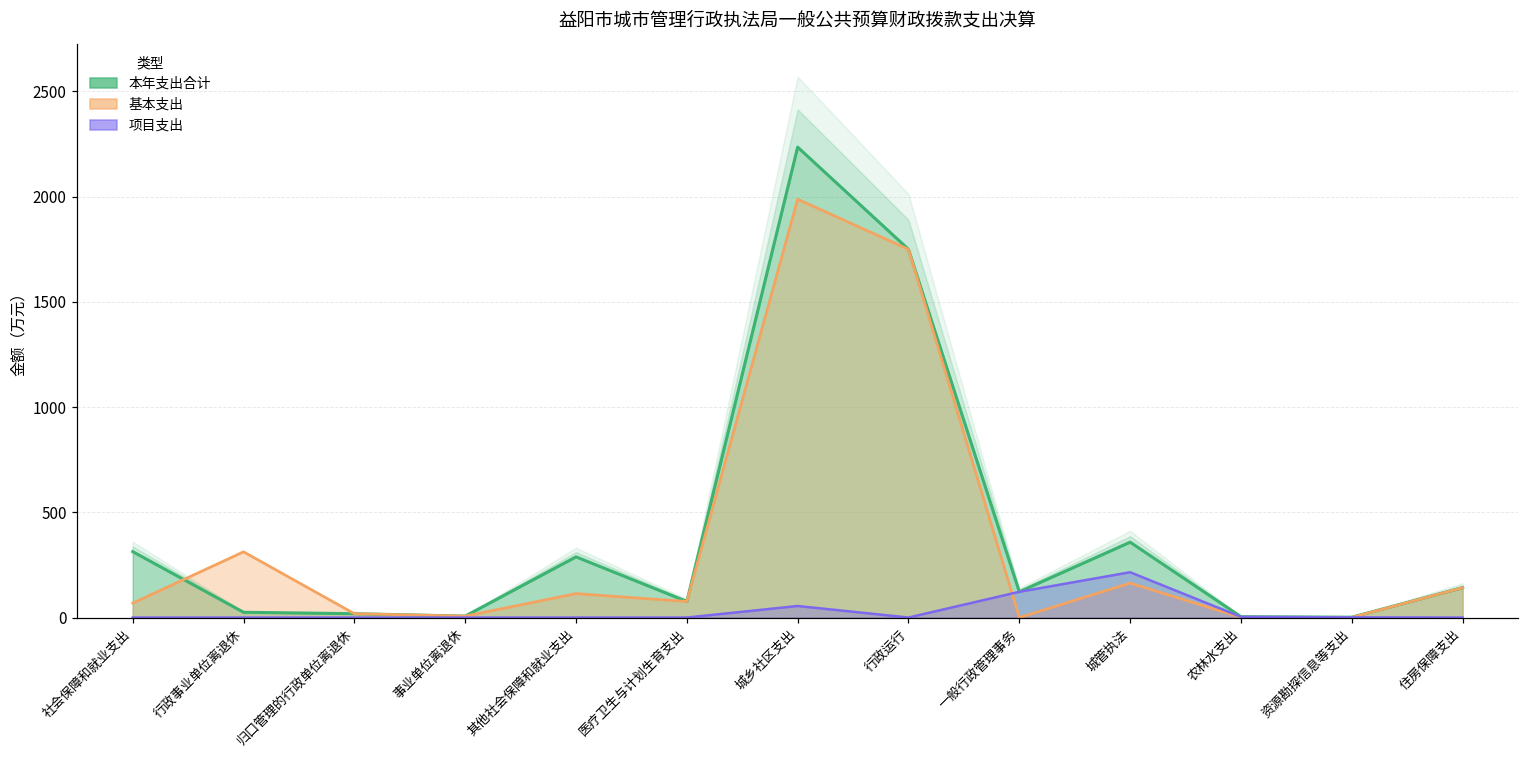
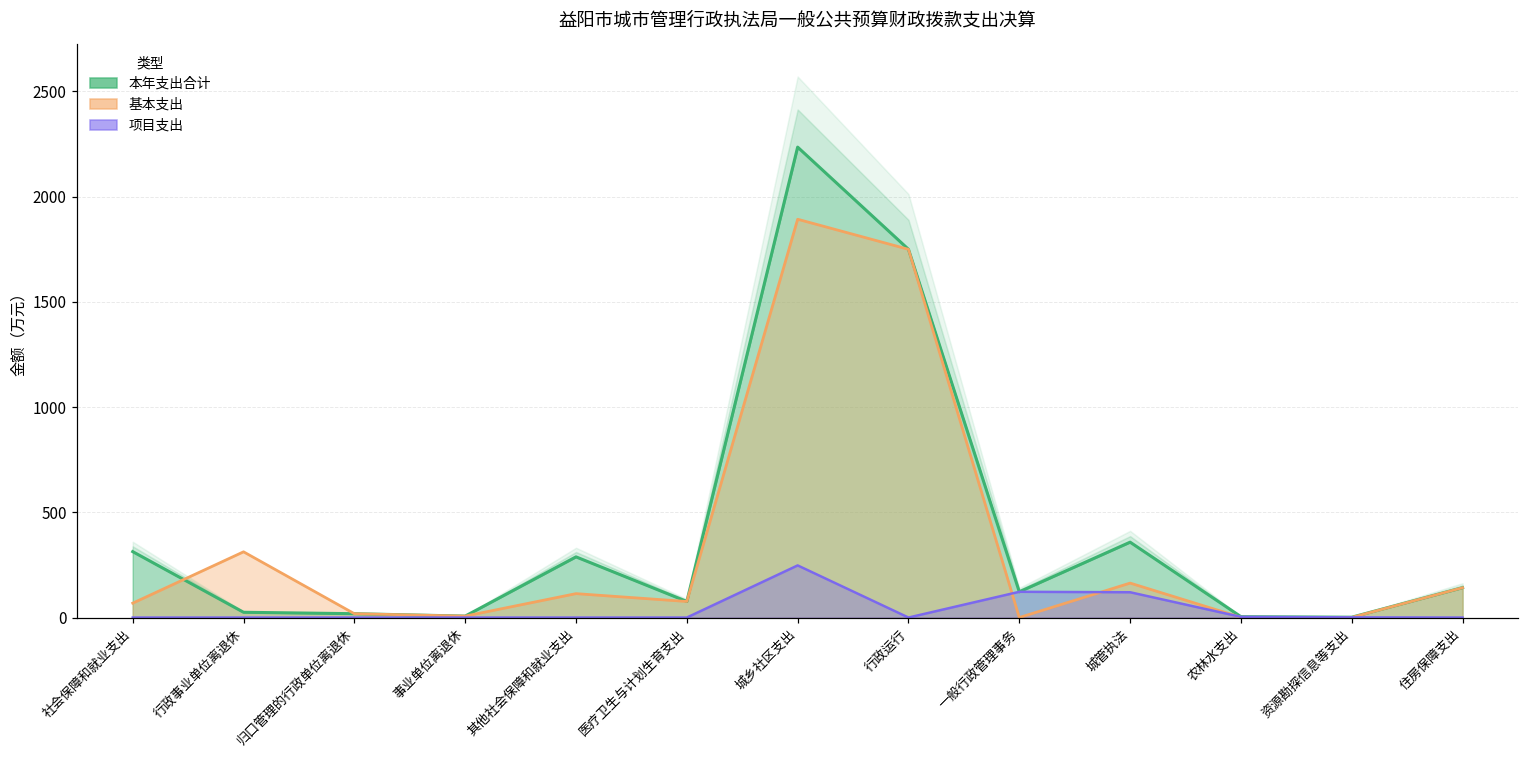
基本支出, 城乡社区支出: 1990 -> 1890
项目支出, 城乡社区支出: 50 -> 250
项目支出, 城管执法: 220 -> 120
